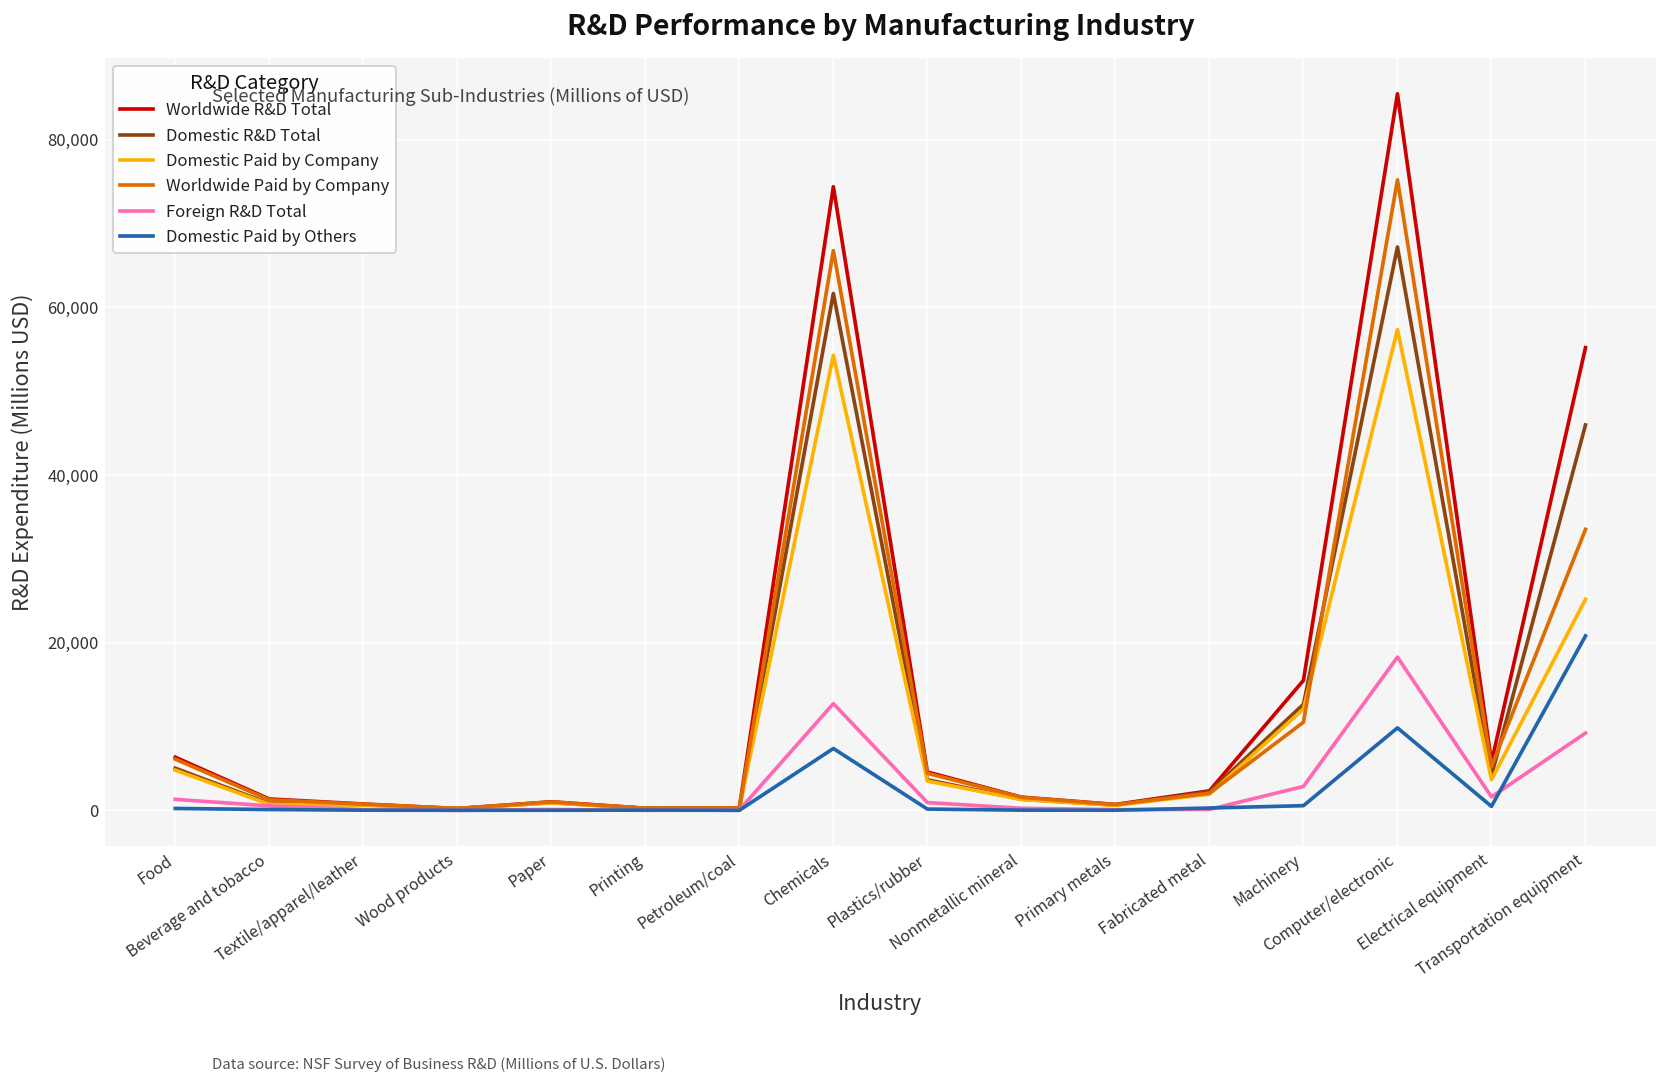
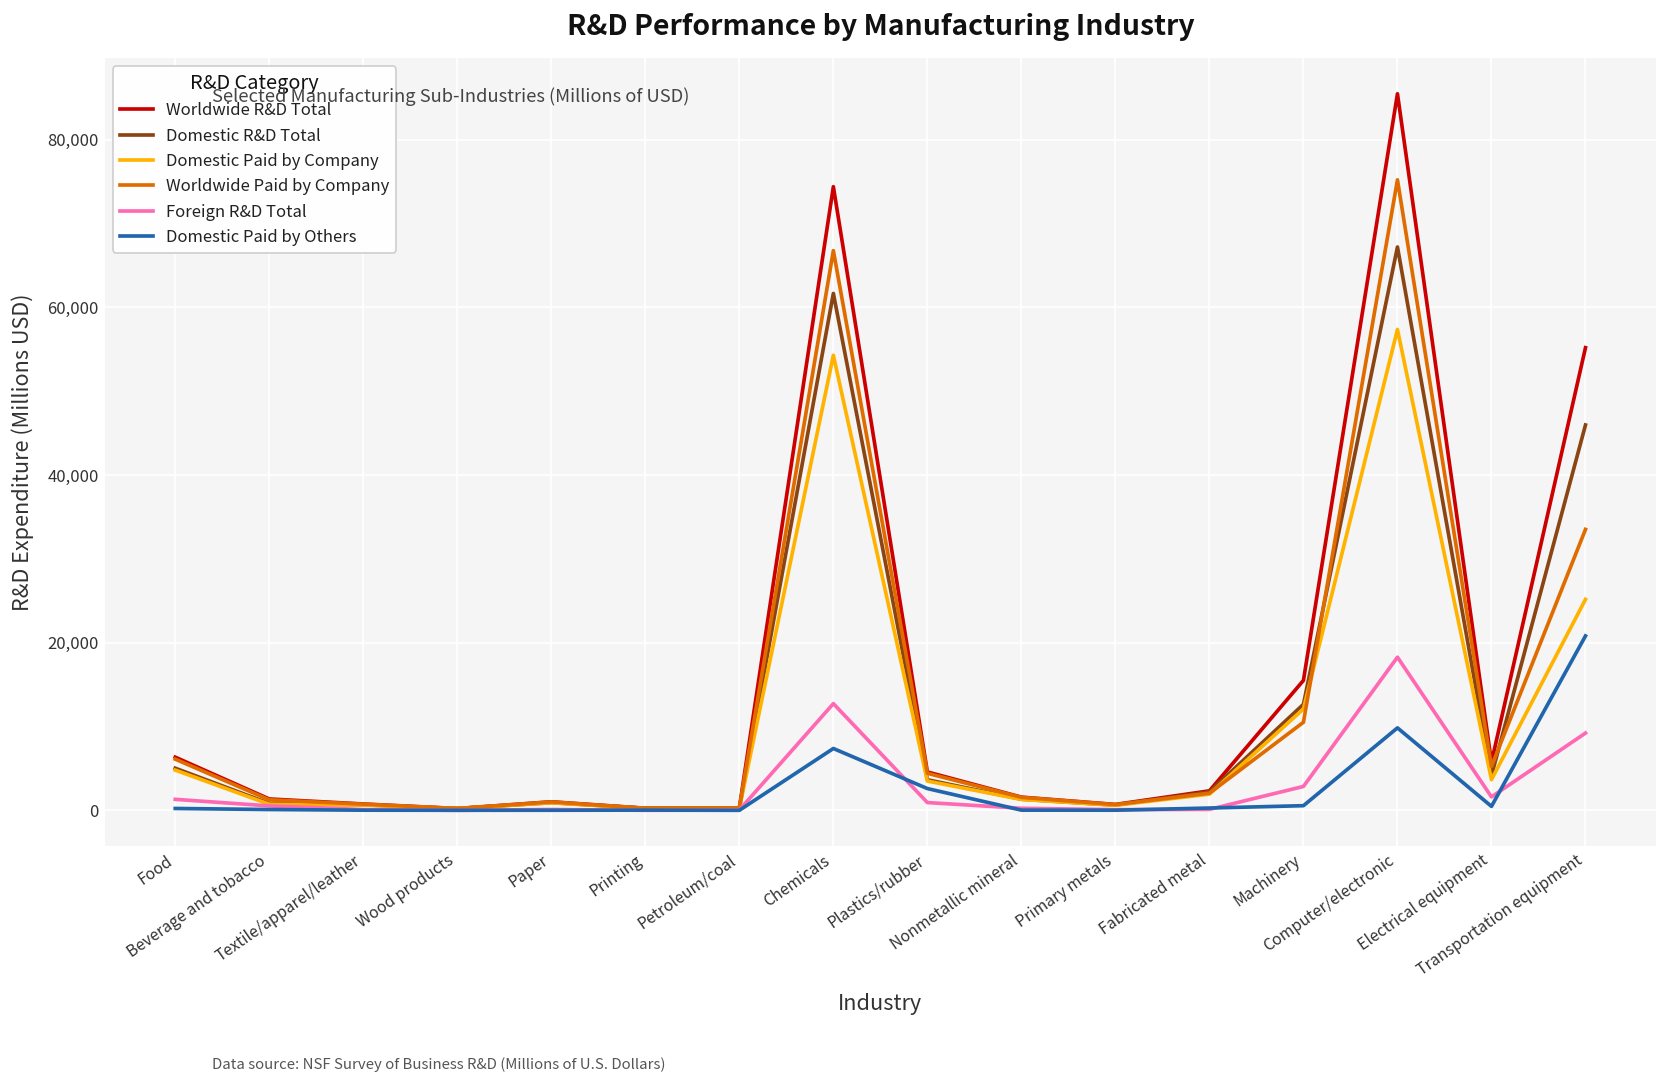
Domestic Paid by Others, Plastics/rubber: 0 -> 3,000
